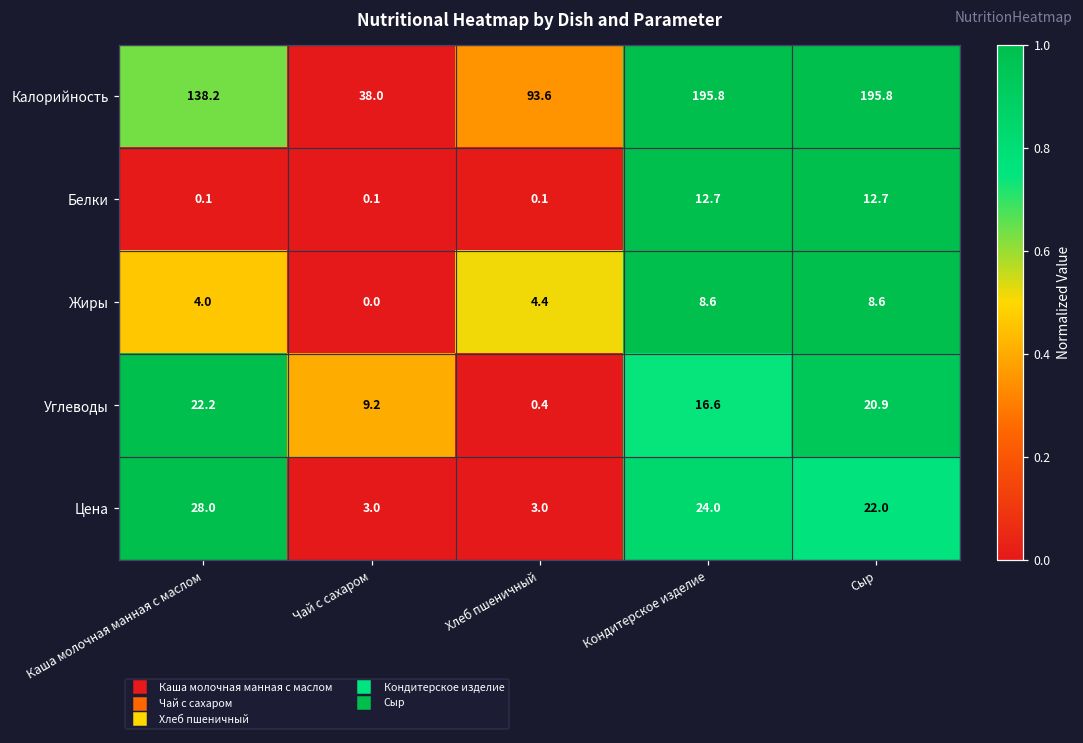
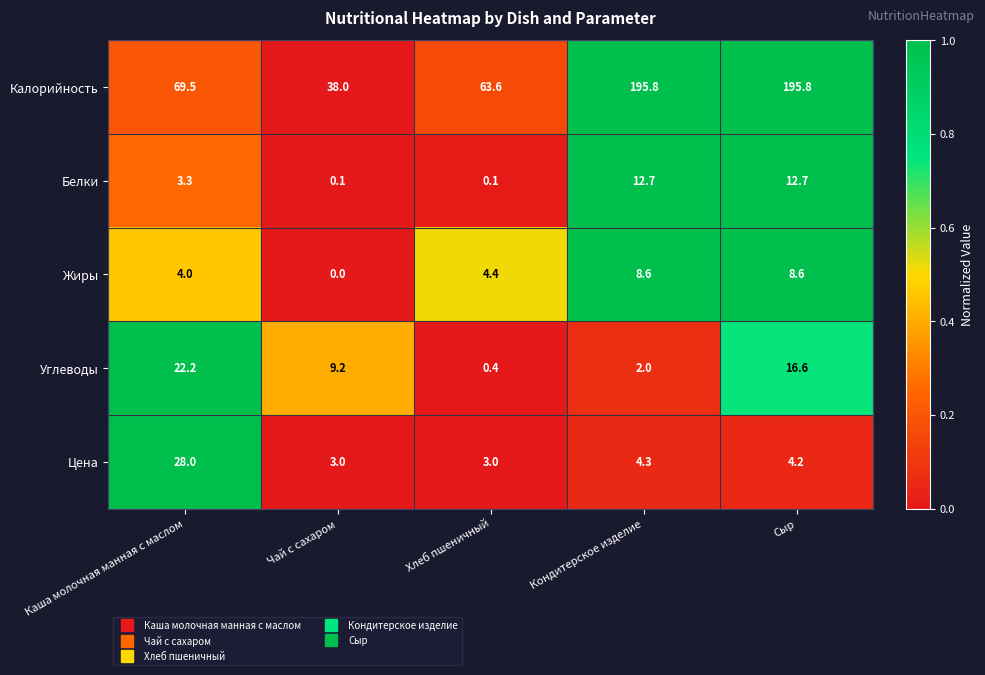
Калорийность, Каша молочная манная с маслом: 138.2 -> 69.5
Калорийность, Хлеб пшеничный: 93.6 -> 63.6
Белки, Каша молочная манная с маслом: 0.1 -> 3.3
Углеводы, Кондитерское изделие: 16.6 -> 2.0
Углеводы, Сыр: 20.9 -> 16.6
Цена, Кондитерское изделие: 24.0 -> 4.3
Цена, Сыр: 22.0 -> 4.2
